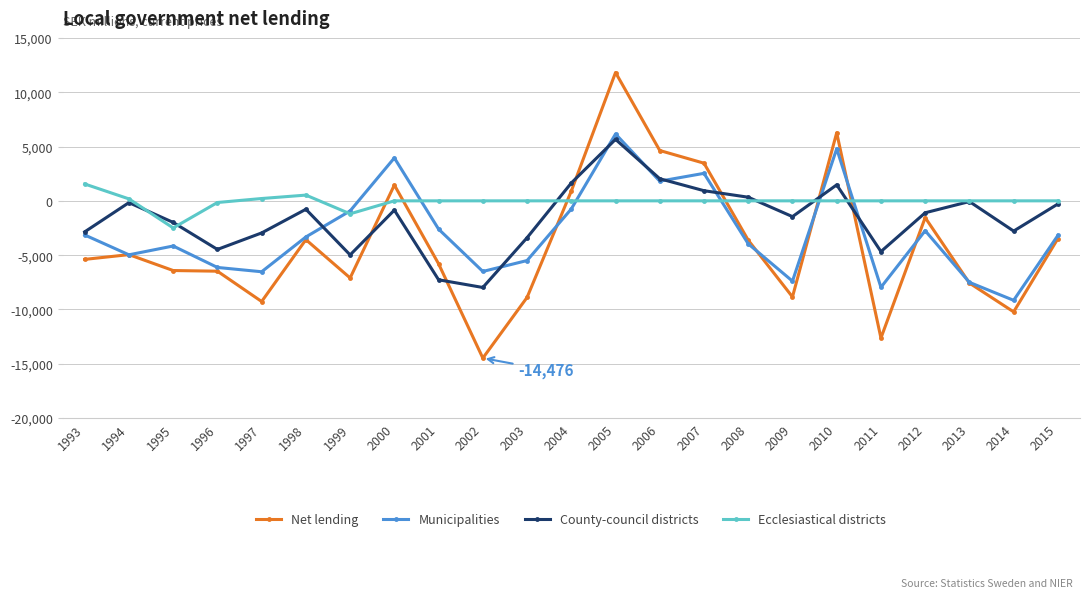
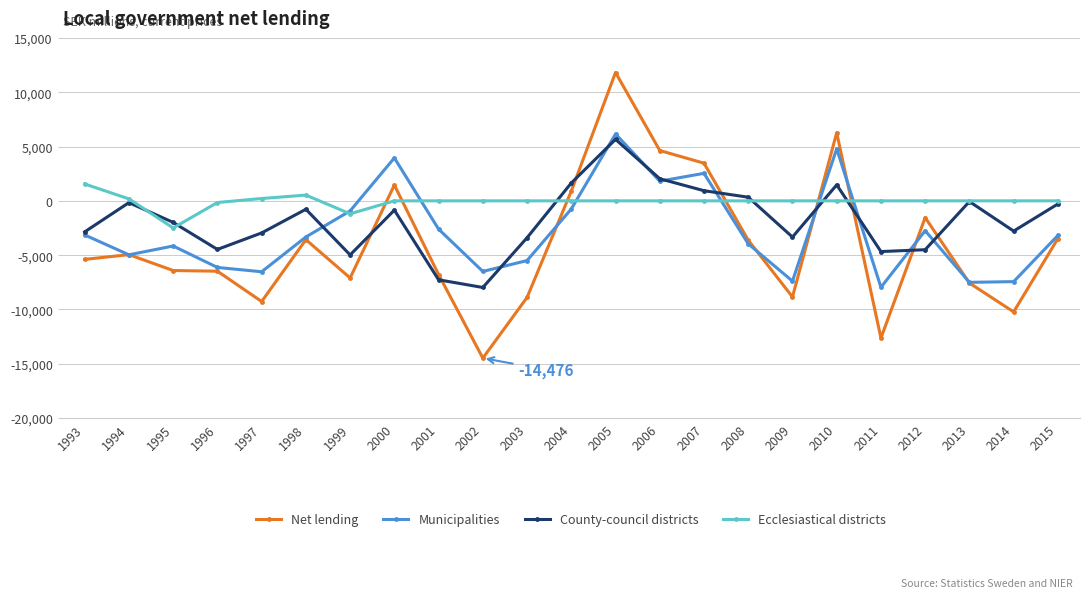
Net lending, 2001: -5,800 -> -6,800
County-council districts, 2009: -1,500 -> -3,300
County-council districts, 2012: -1,100 -> -4,500
Municipalities, 2014: -9,200 -> -7,400
